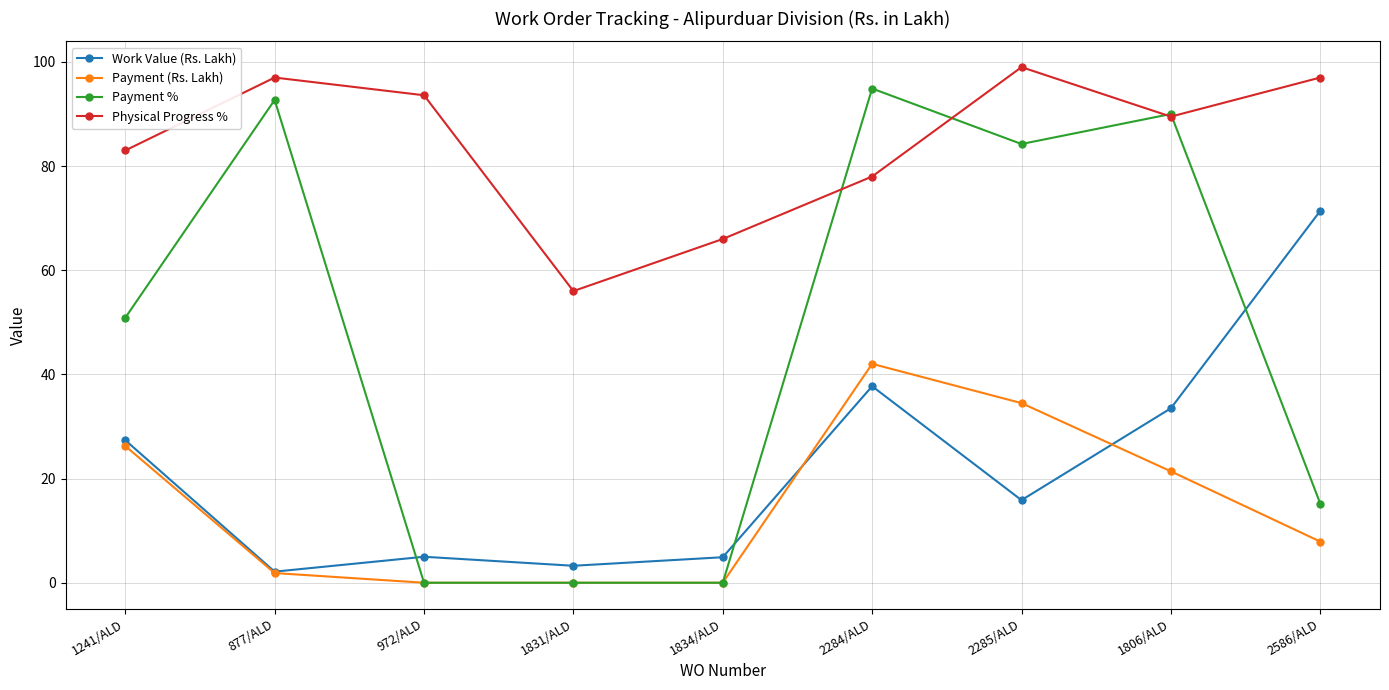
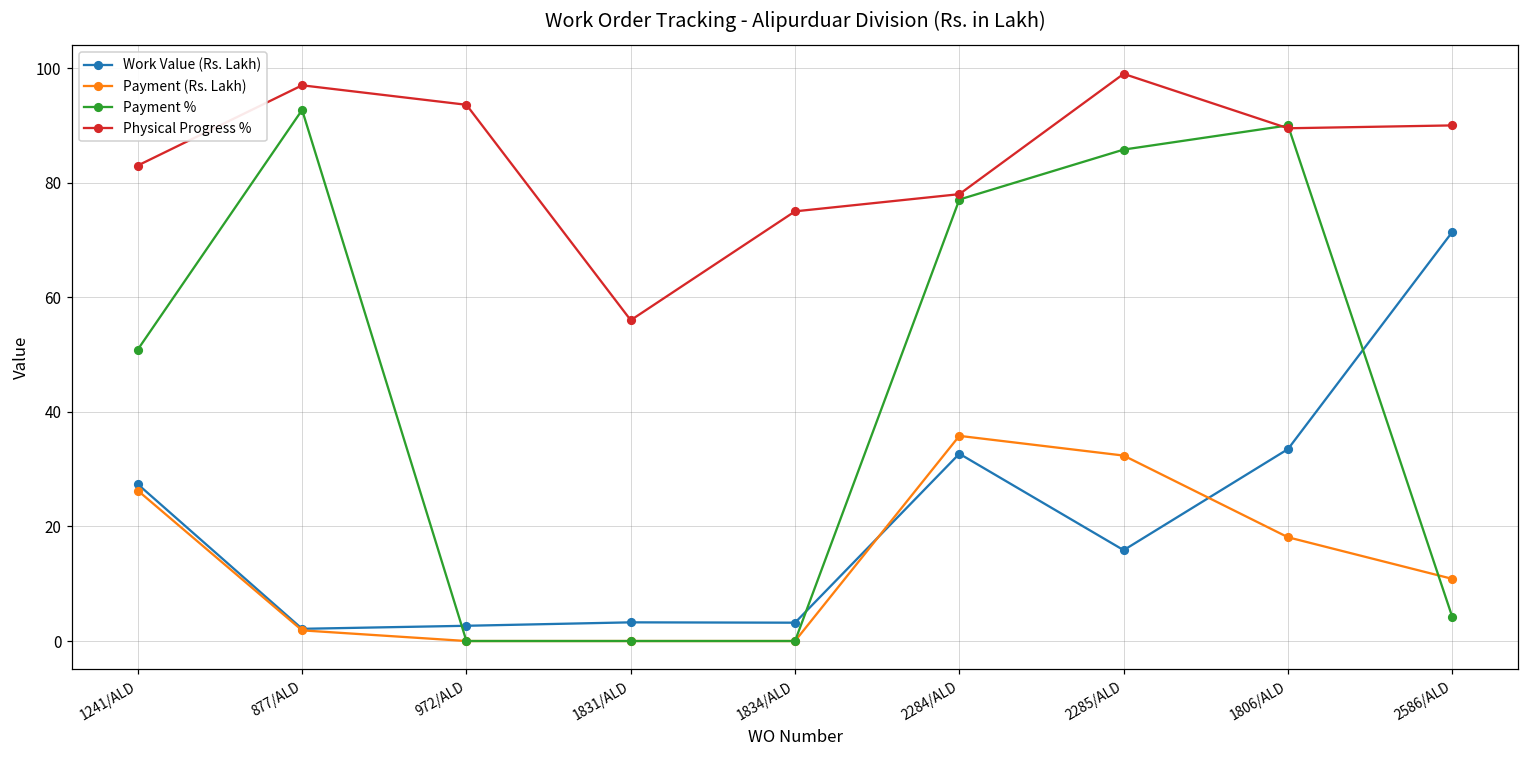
Work Value (Rs. Lakh), 972/ALD: 5 -> 3
Work Value (Rs. Lakh), 1834/ALD: 5 -> 3
Physical Progress %, 1834/ALD: 66 -> 75
Work Value (Rs. Lakh), 2284/ALD: 38 -> 33
Payment (Rs. Lakh), 2284/ALD: 42 -> 36
Payment %, 2284/ALD: 95 -> 77
Payment (Rs. Lakh), 2285/ALD: 34 -> 32
Payment %, 2285/ALD: 84 -> 86
Payment (Rs. Lakh), 1806/ALD: 21 -> 18
Payment (Rs. Lakh), 2586/ALD: 8 -> 11
Payment %, 2586/ALD: 15 -> 4
Physical Progress %, 2586/ALD: 97 -> 90
